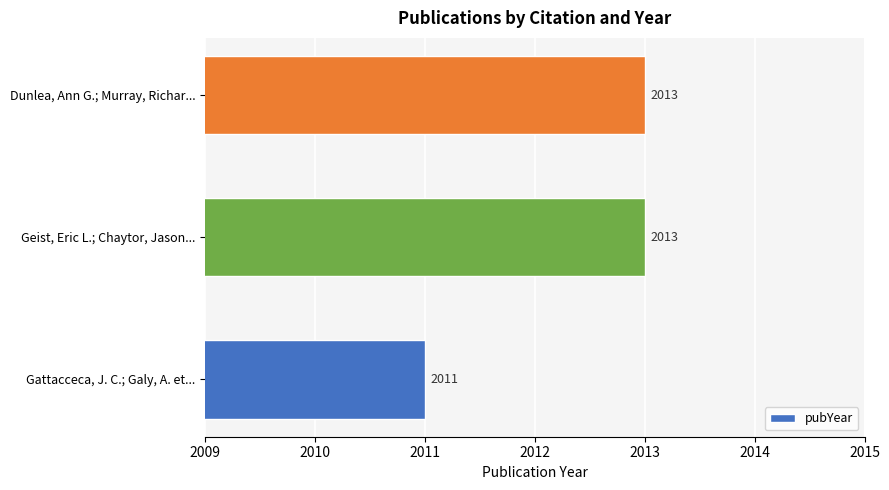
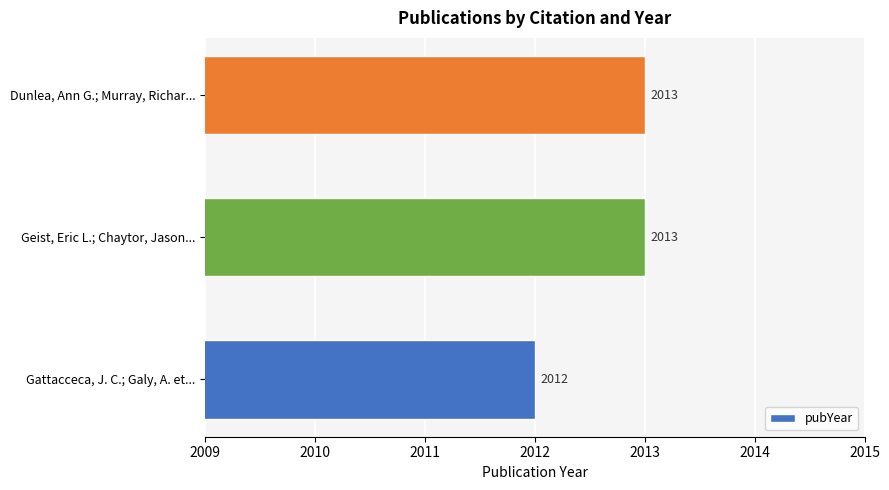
Gattacceca, J. C.; Galy, A. et...: 2011 -> 2012
